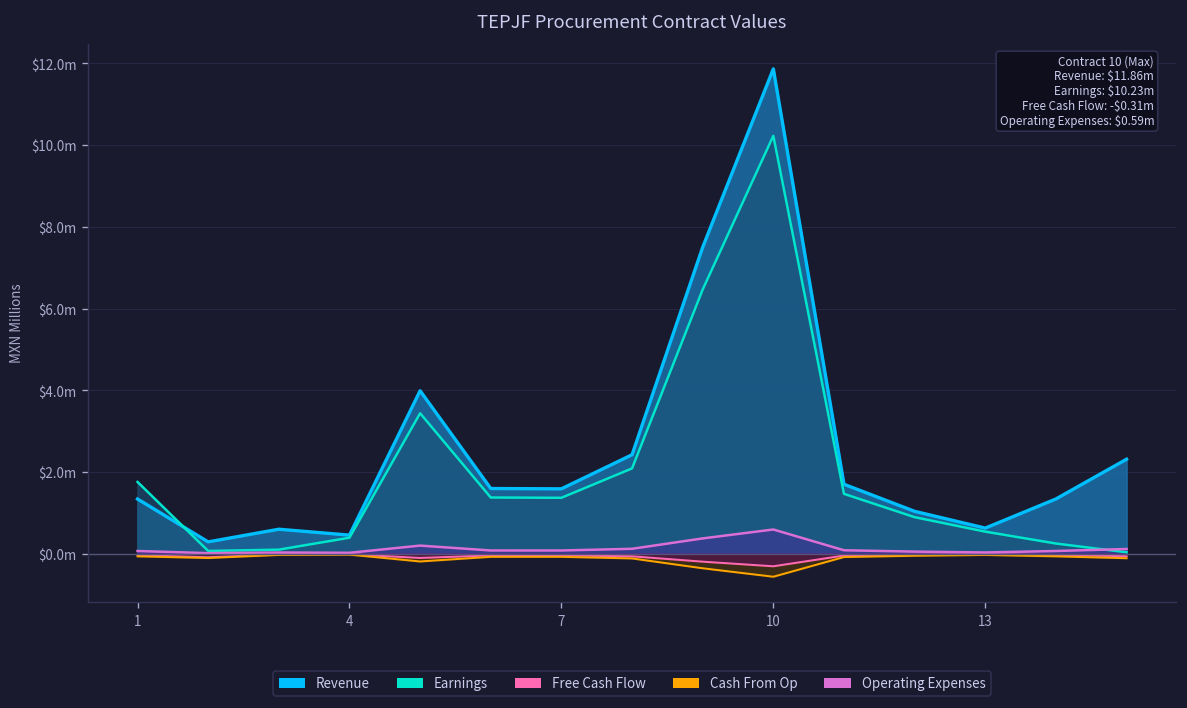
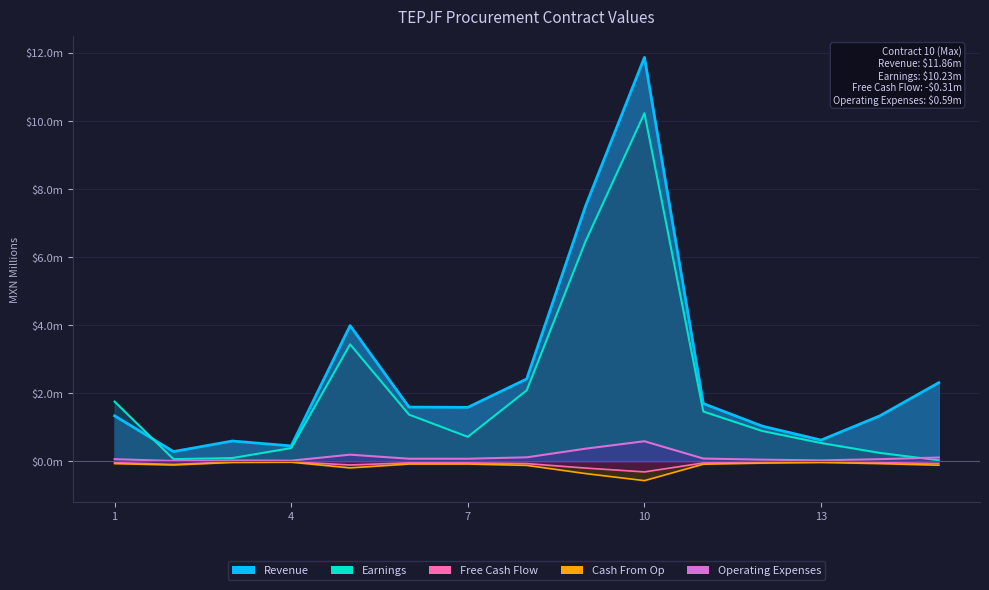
Earnings, 7: $1.4m -> $0.7m
